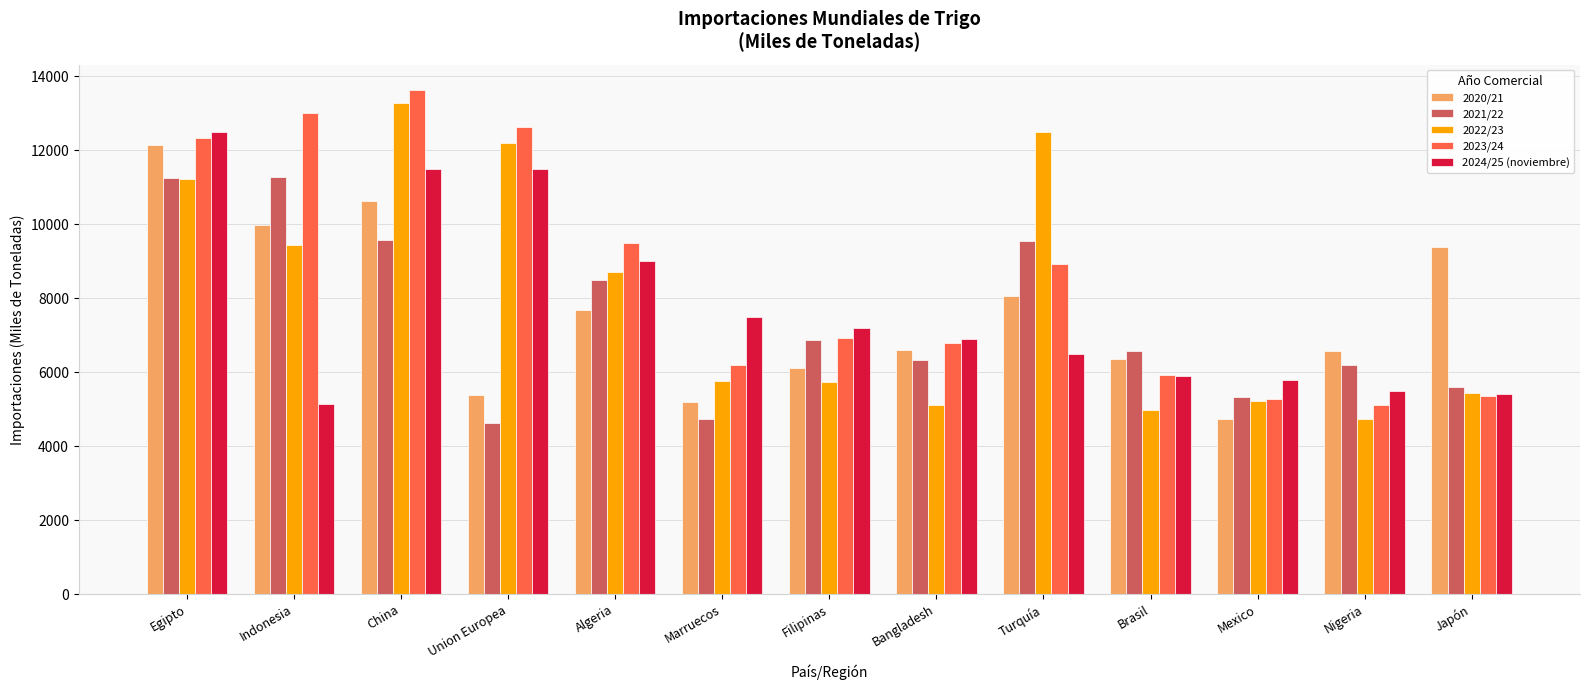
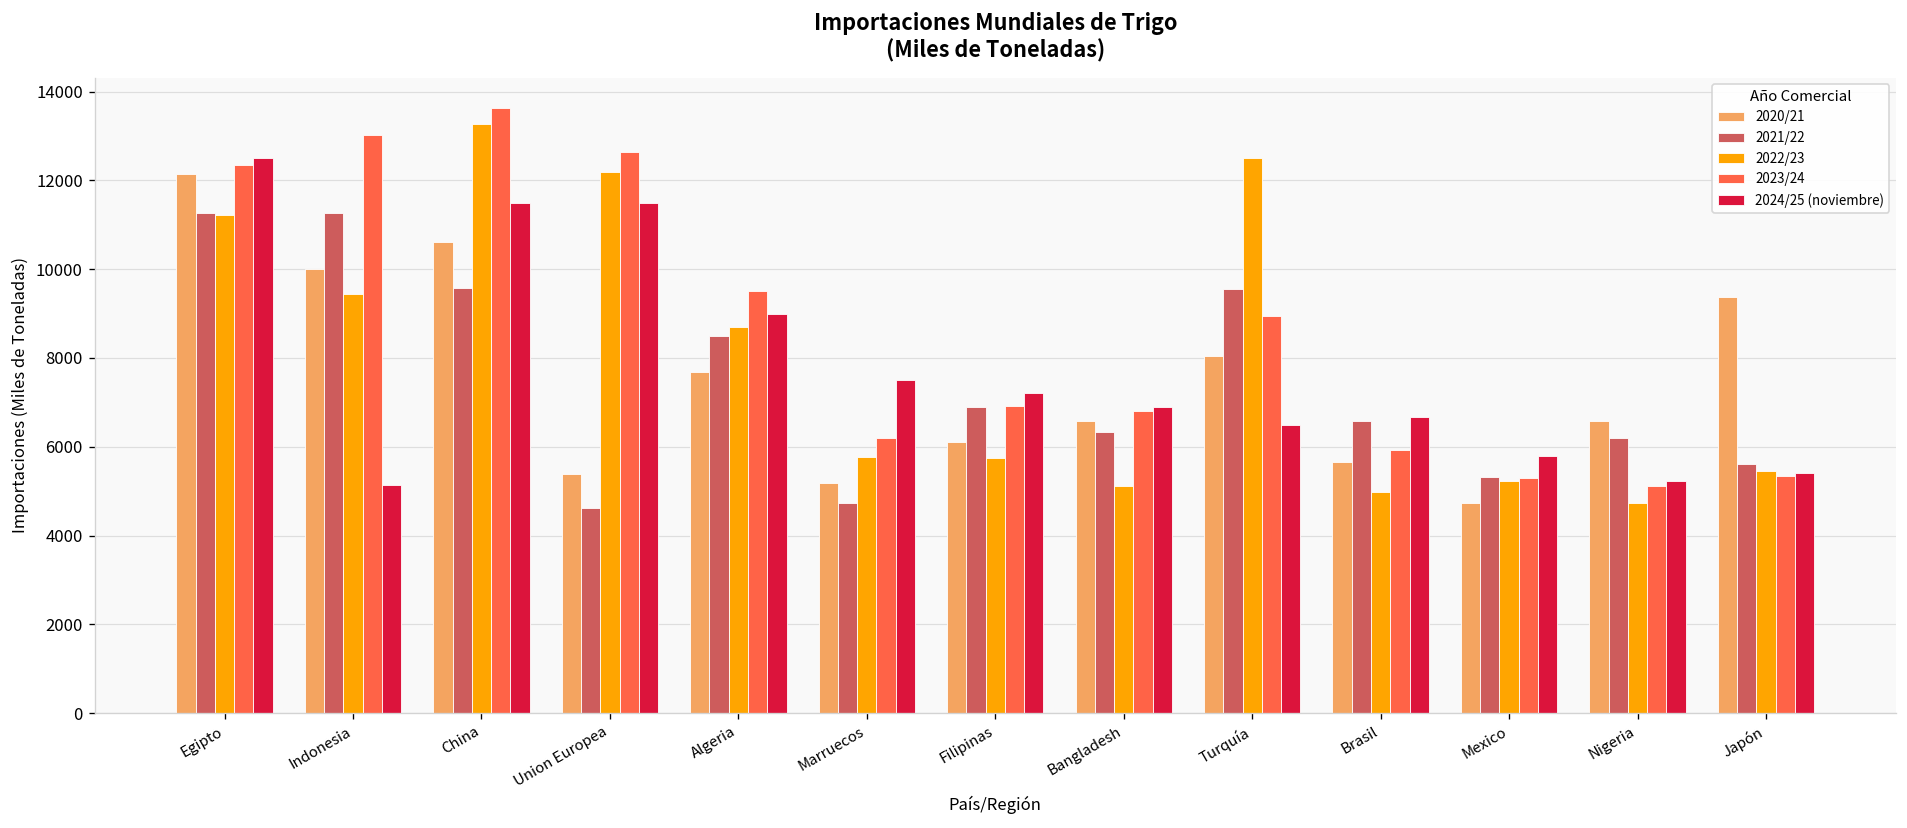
2020/21, Brasil: 6400 -> 5700
2024/25 (noviembre), Brasil: 5900 -> 6700
2024/25 (noviembre), Nigeria: 5500 -> 5200
